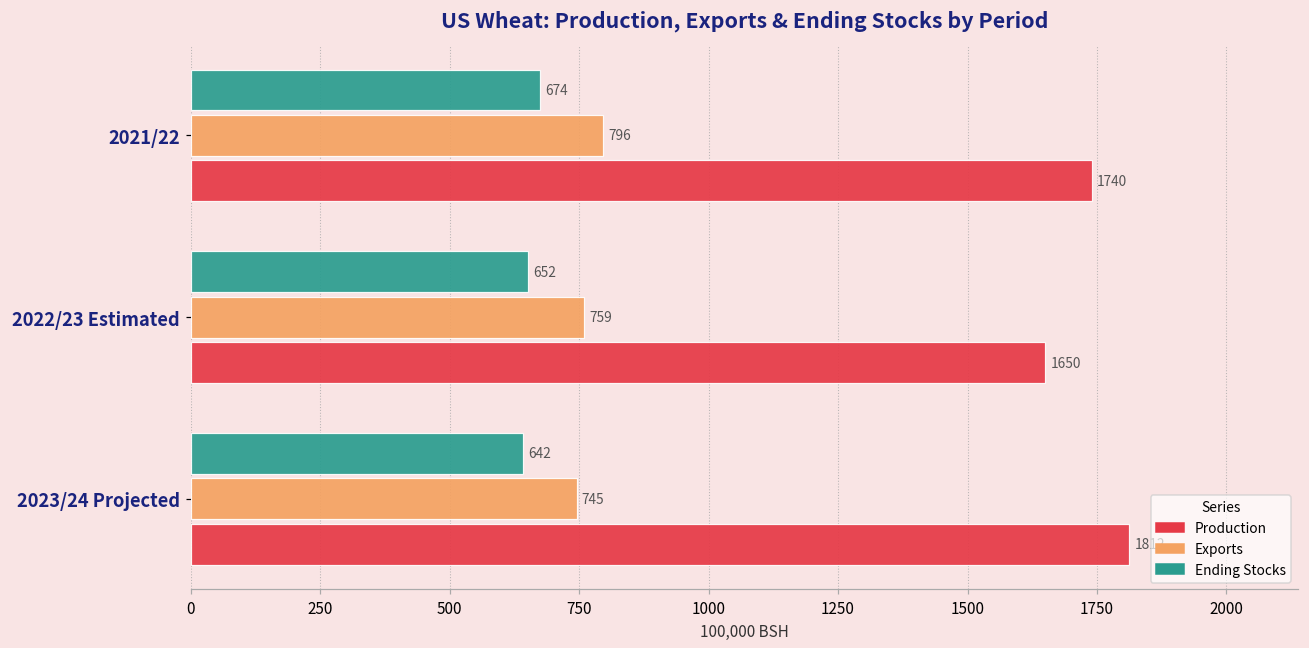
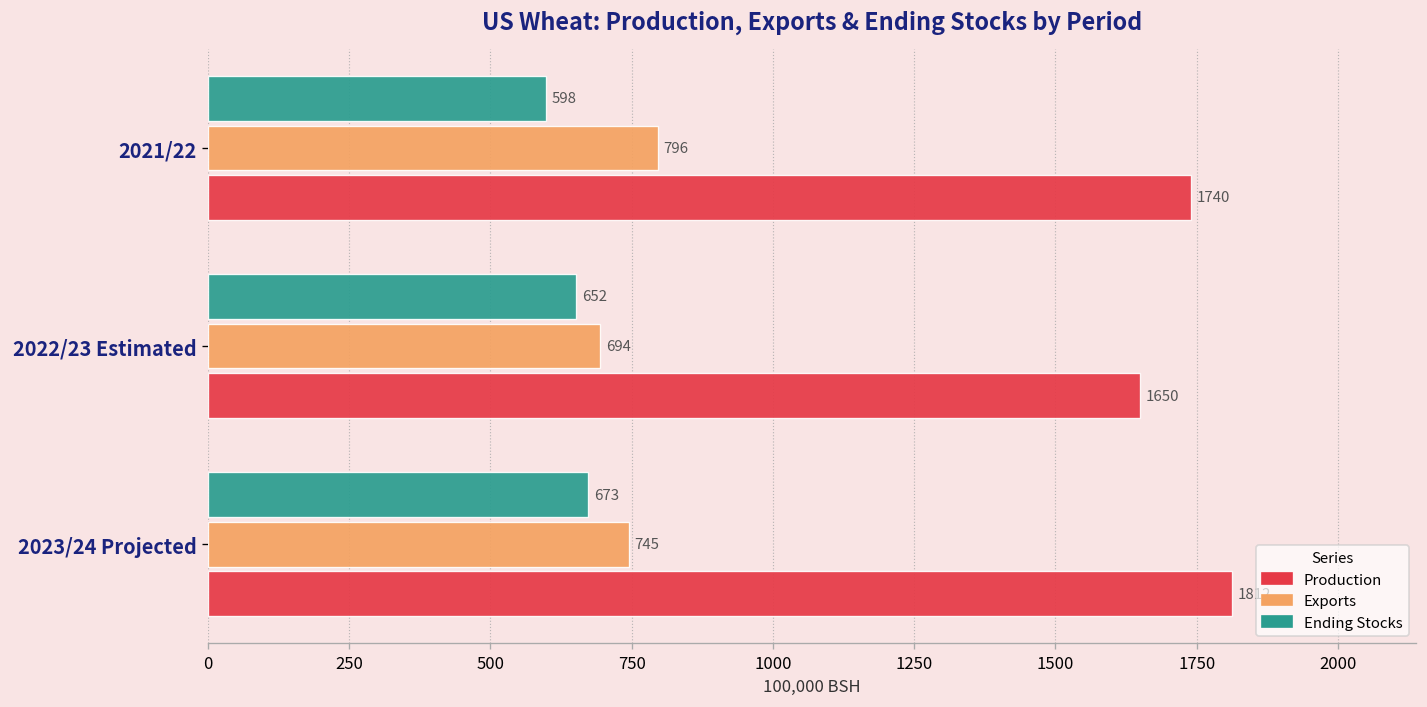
Ending Stocks, 2021/22: 674 -> 598
Exports, 2022/23 Estimated: 759 -> 694
Ending Stocks, 2023/24 Projected: 642 -> 673
